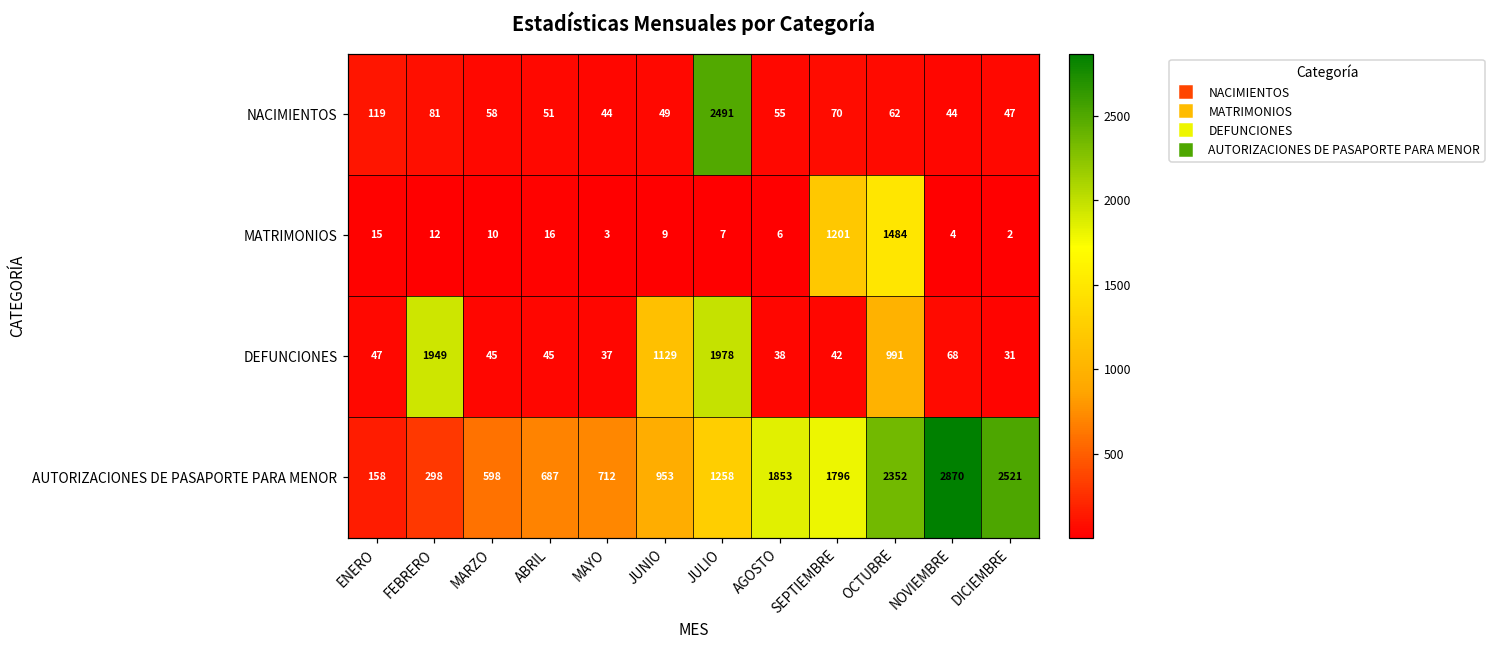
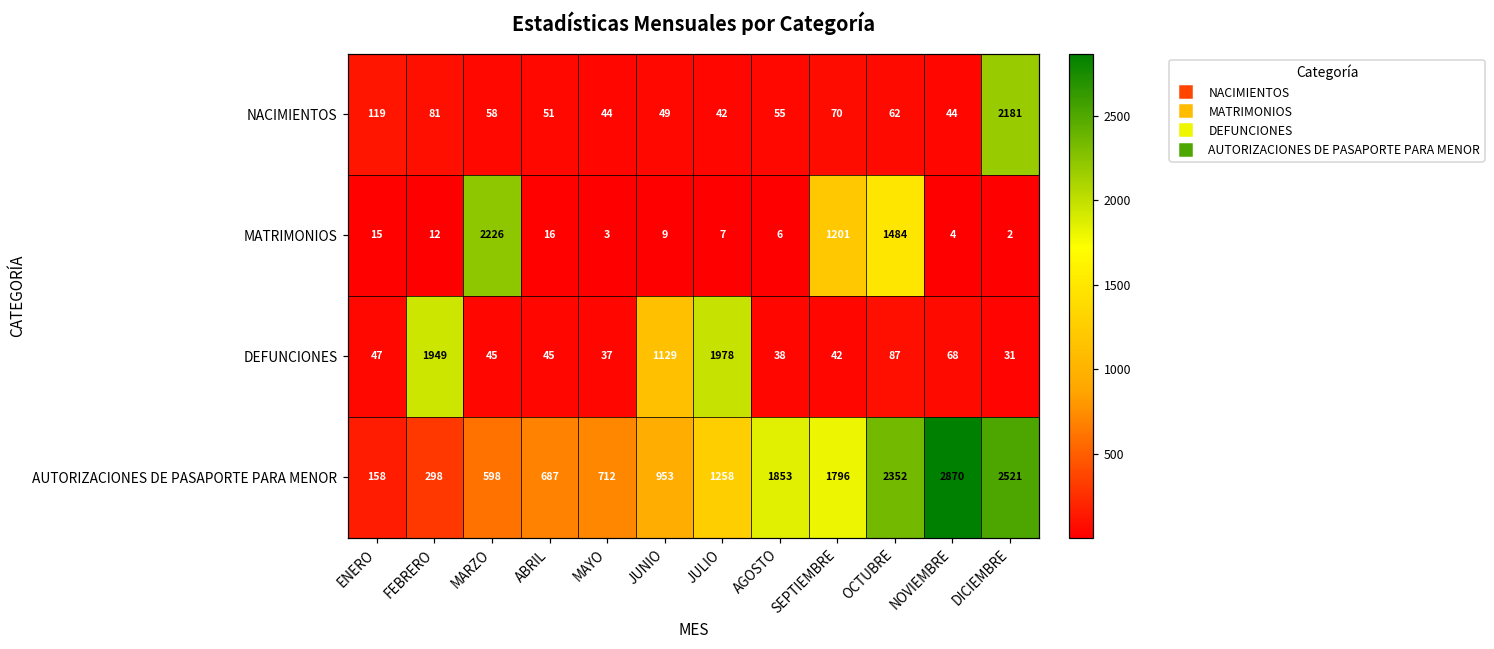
NACIMIENTOS, JULIO: 2491 -> 42
NACIMIENTOS, DICIEMBRE: 47 -> 2181
MATRIMONIOS, MARZO: 10 -> 2226
DEFUNCIONES, OCTUBRE: 991 -> 87
